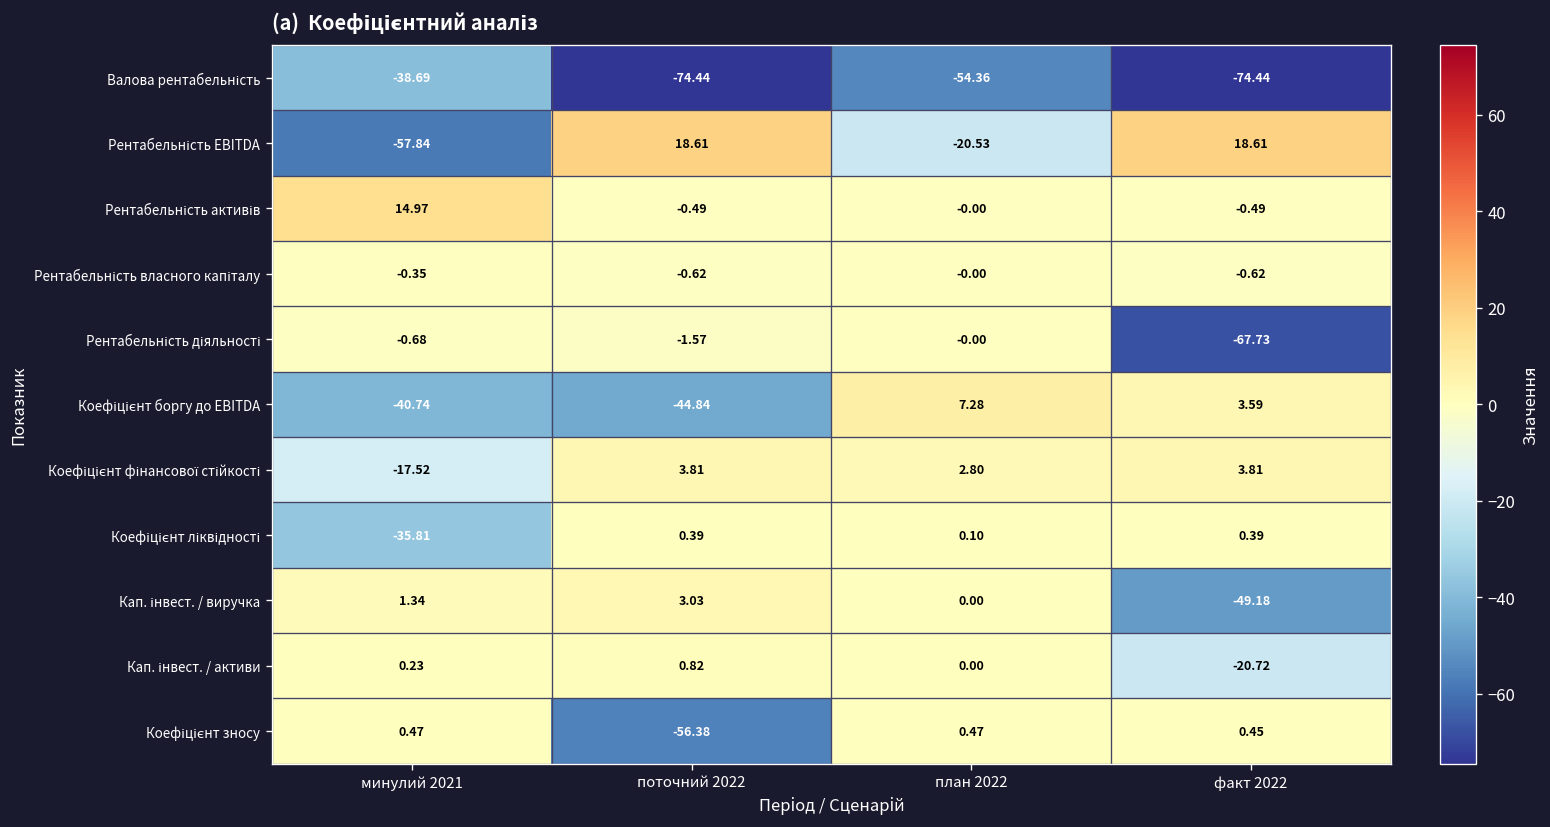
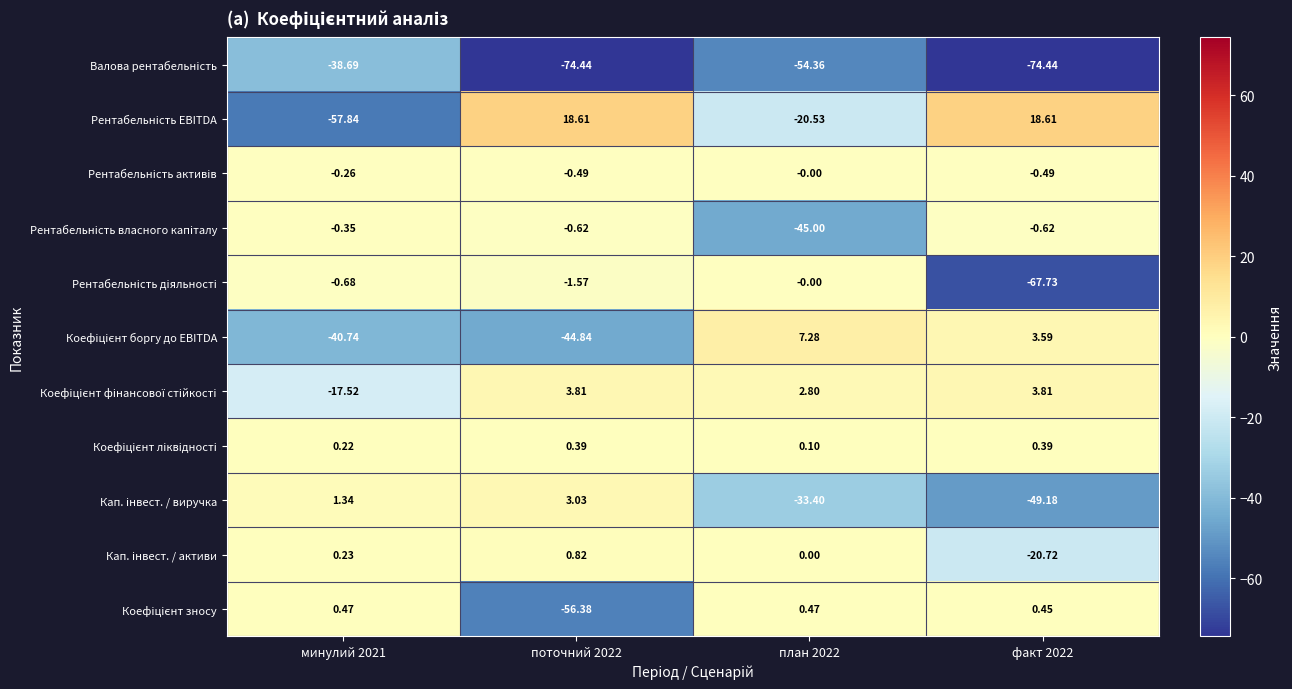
Рентабельність активів, минулий 2021: 14.97 -> -0.26
Рентабельність власного капіталу, план 2022: -0.00 -> -45.00
Коефіцієнт ліквідності, минулий 2021: -35.81 -> 0.22
Кап. інвест. / виручка, план 2022: 0.00 -> -33.40
